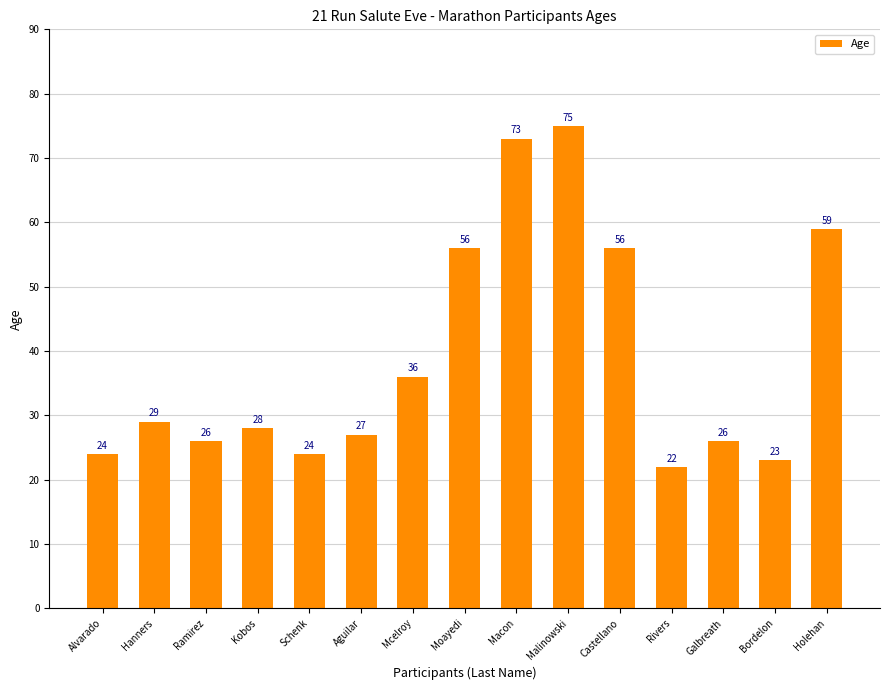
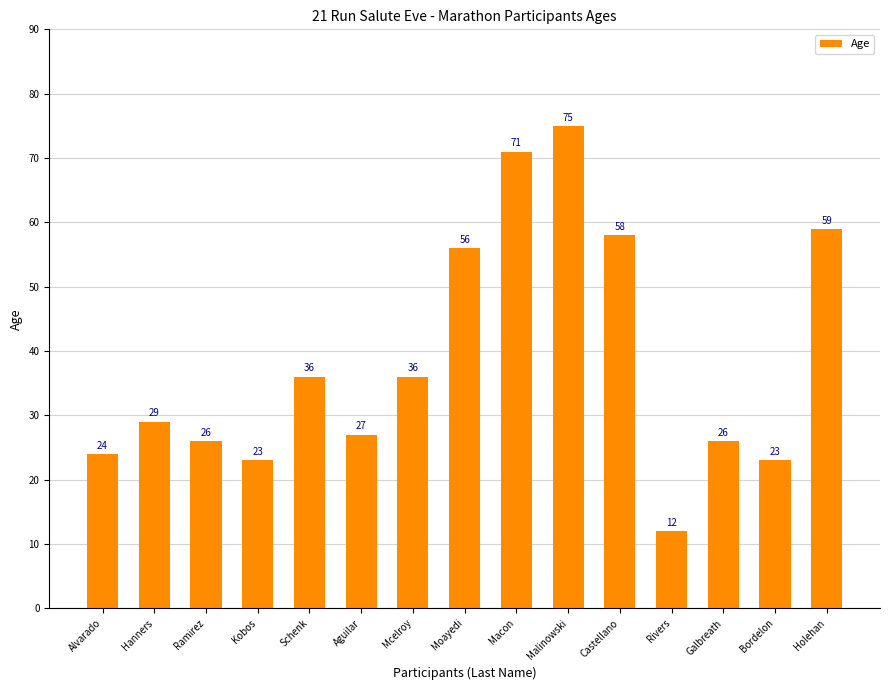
Kobos: 28 -> 23
Schenk: 24 -> 36
Macon: 73 -> 71
Castellano: 56 -> 58
Rivers: 22 -> 12
